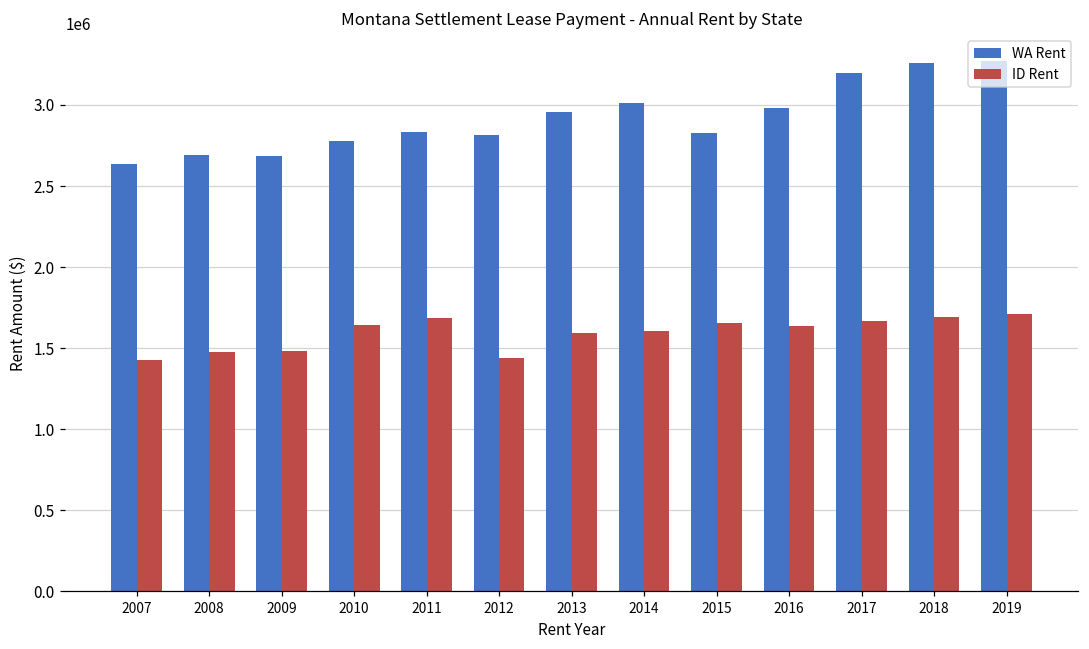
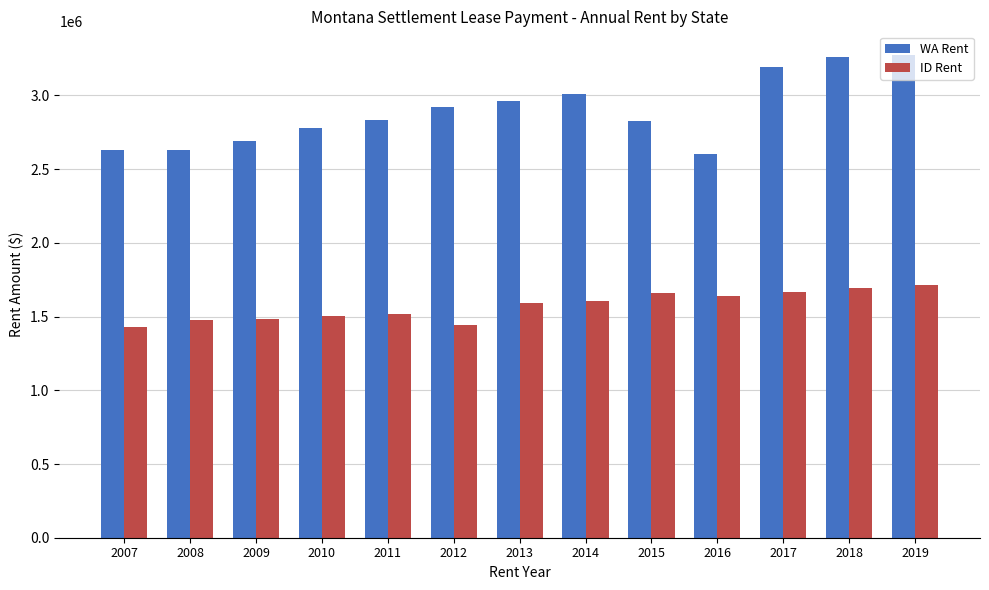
WA Rent, 2008: 2690000 -> 2630000
ID Rent, 2010: 1650000 -> 1500000
ID Rent, 2011: 1680000 -> 1520000
WA Rent, 2012: 2820000 -> 2920000
WA Rent, 2016: 2980000 -> 2600000
